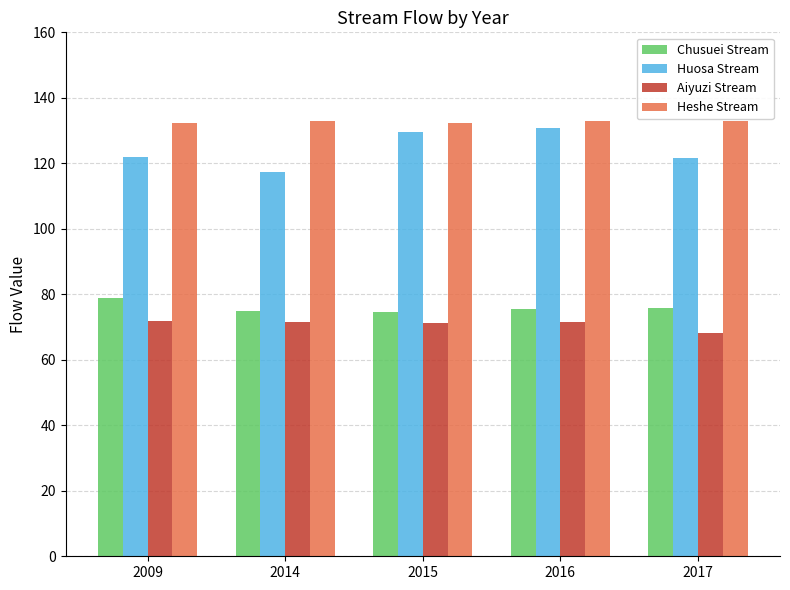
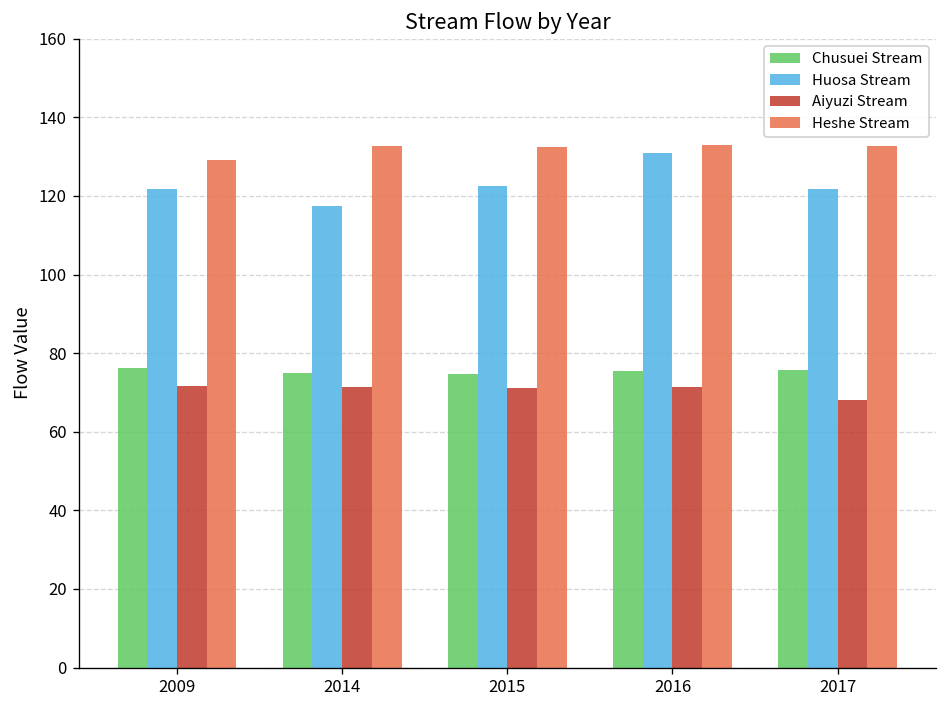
Chusuei Stream, 2009: 79 -> 76
Heshe Stream, 2009: 132 -> 129
Huosa Stream, 2015: 129 -> 123
